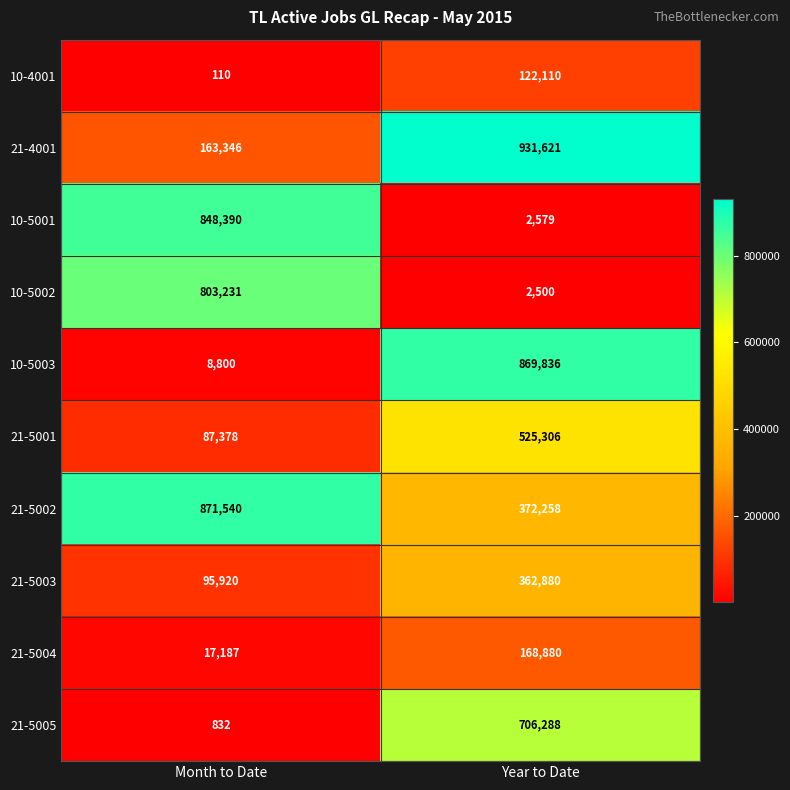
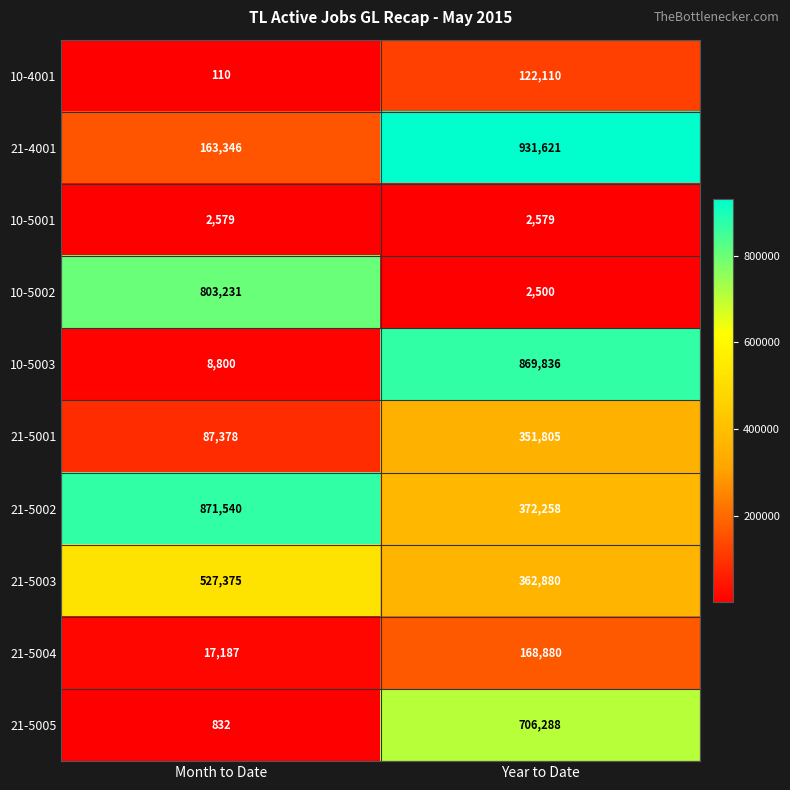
10-5001, Month to Date: 848,390 -> 2,579
21-5001, Year to Date: 525,306 -> 351,805
21-5003, Month to Date: 95,920 -> 527,375
